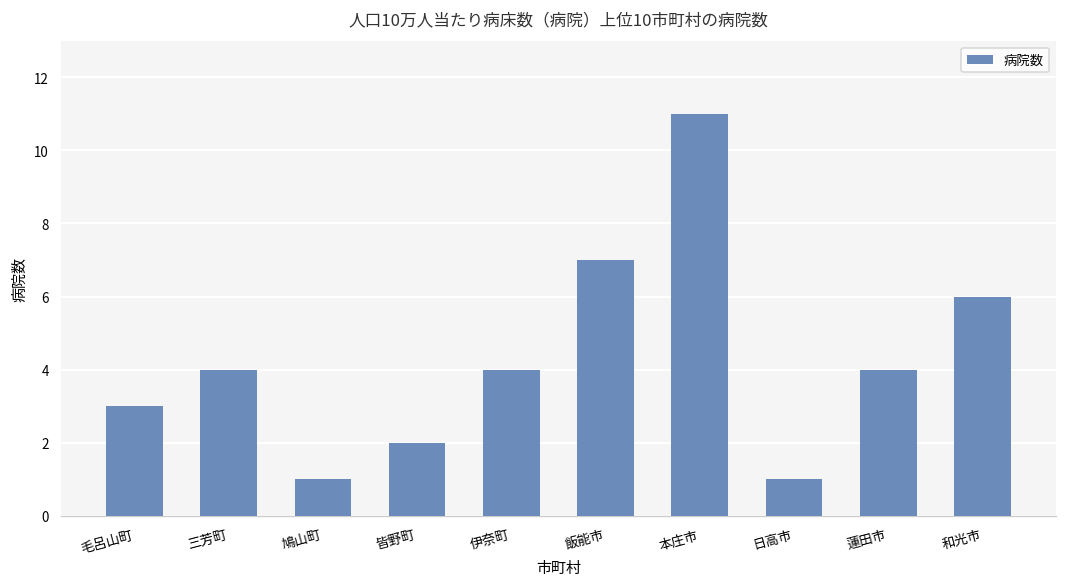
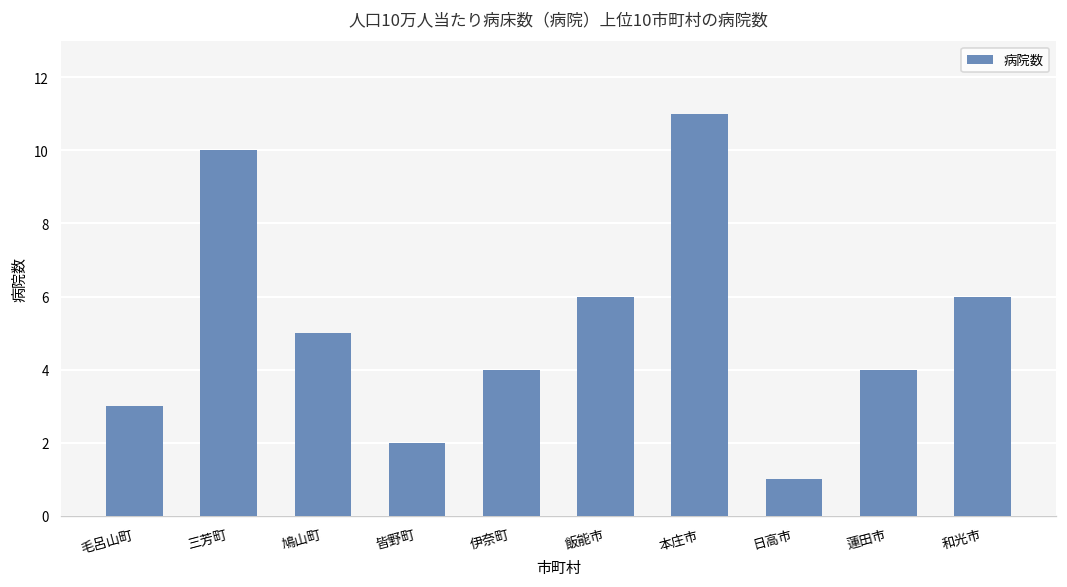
三芳町: 4 -> 10
鳩山町: 1 -> 5
飯能市: 7 -> 6
